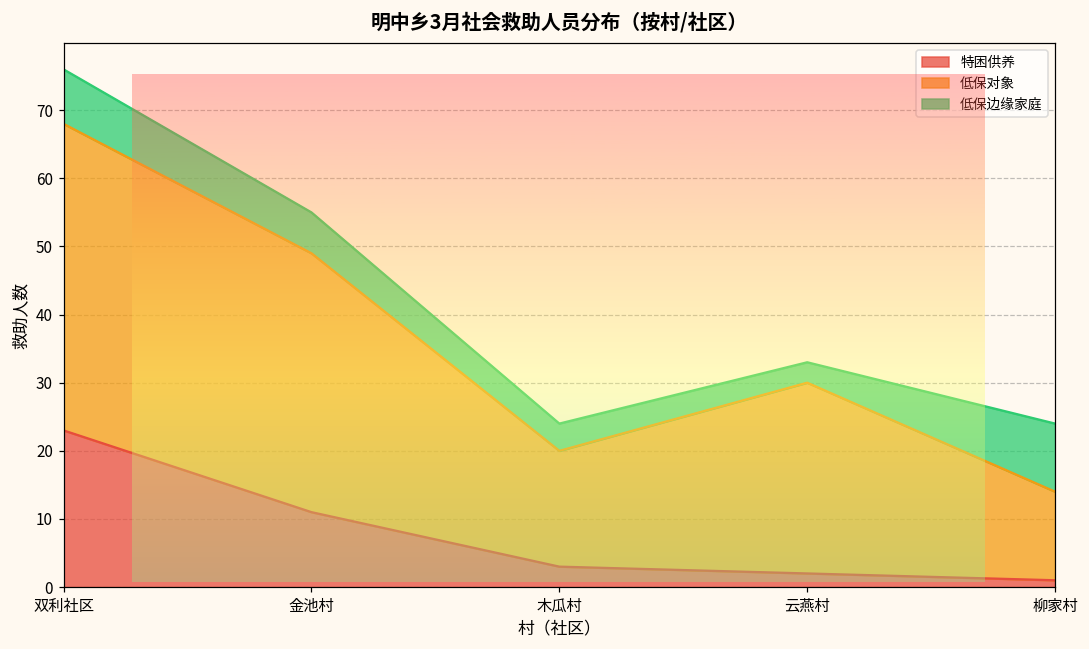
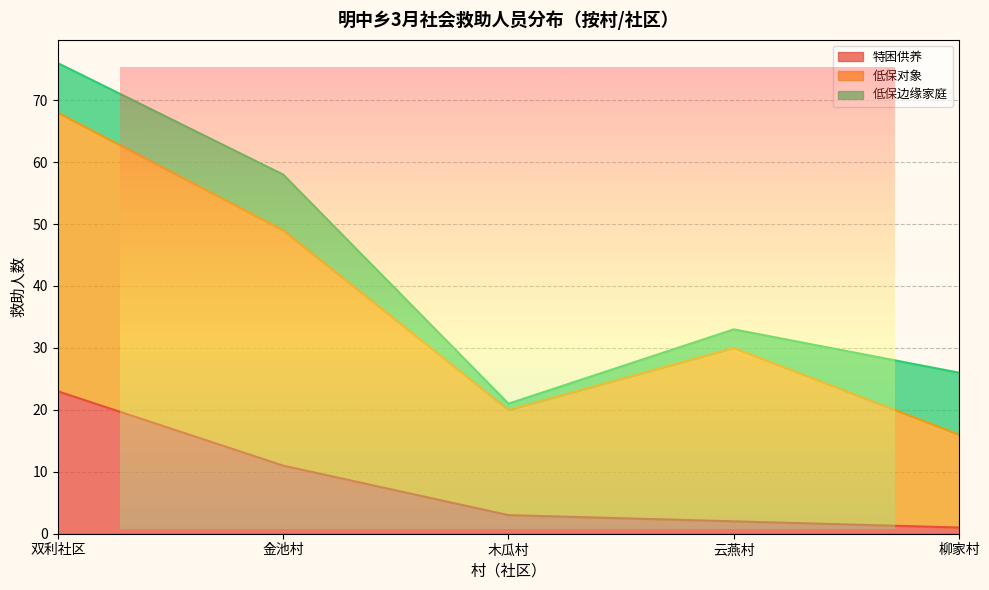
低保边缘家庭, 金池村: 6 -> 9
低保边缘家庭, 木瓜村: 4 -> 1
低保对象, 柳家村: 13 -> 15
